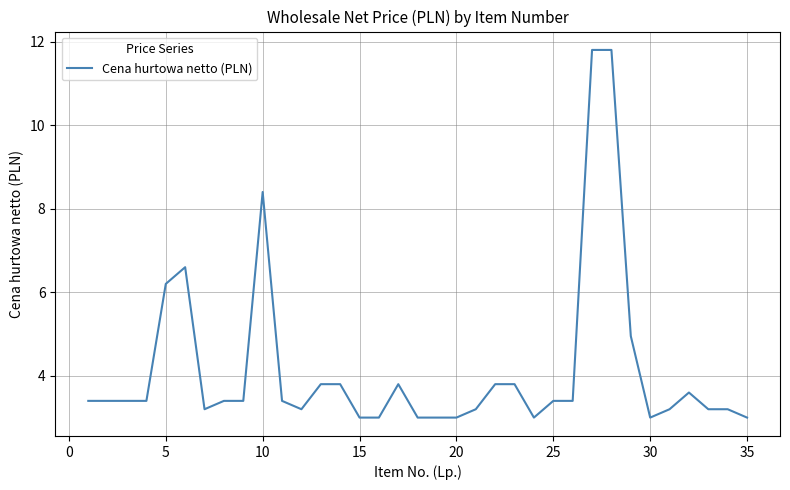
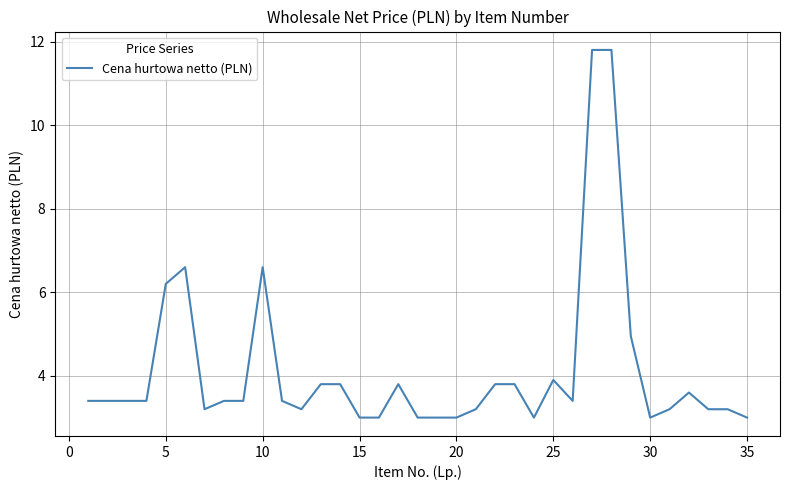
10: 8.4 -> 6.6
25: 3.4 -> 3.9
